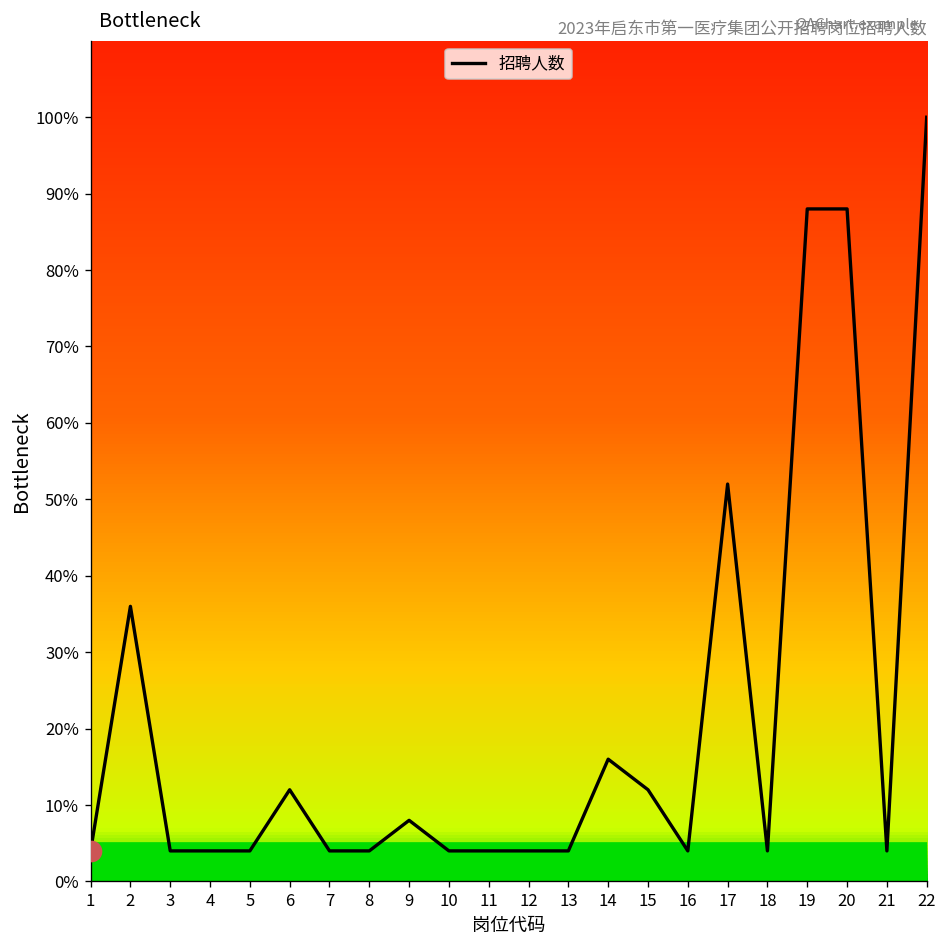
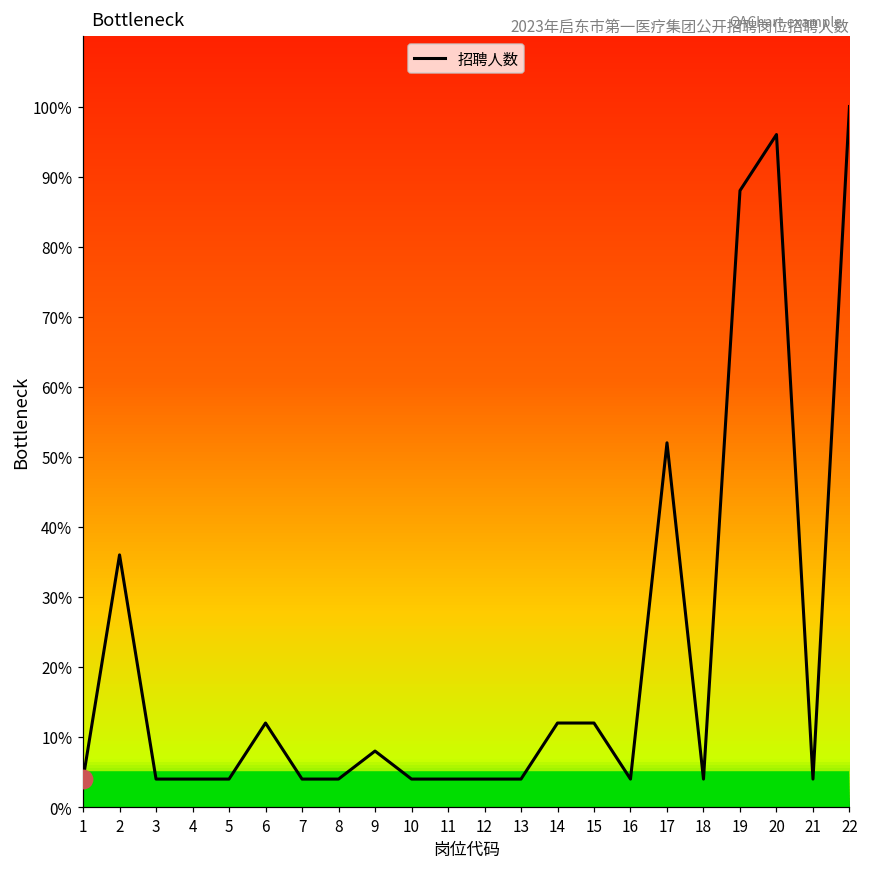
招聘人数, 14: 16% -> 12%
招聘人数, 20: 88% -> 96%
